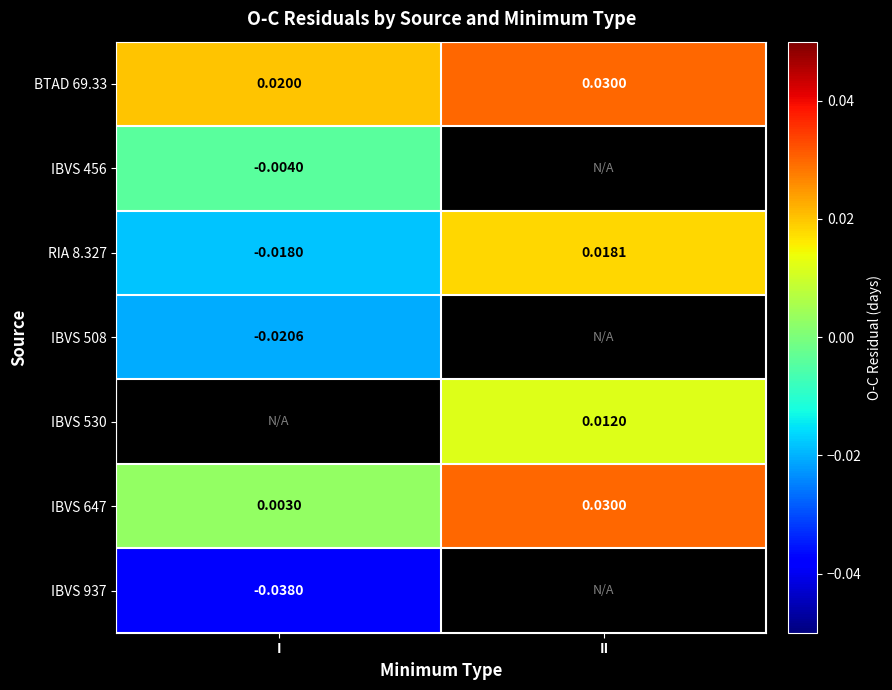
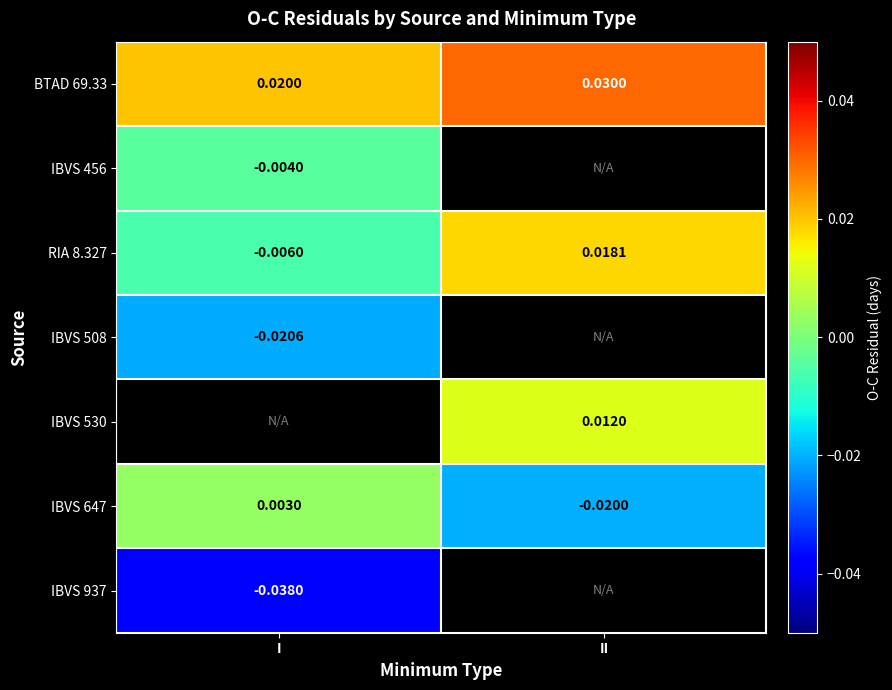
RIA 8.327, I: -0.0180 -> -0.0060
IBVS 647, II: 0.0300 -> -0.0200
